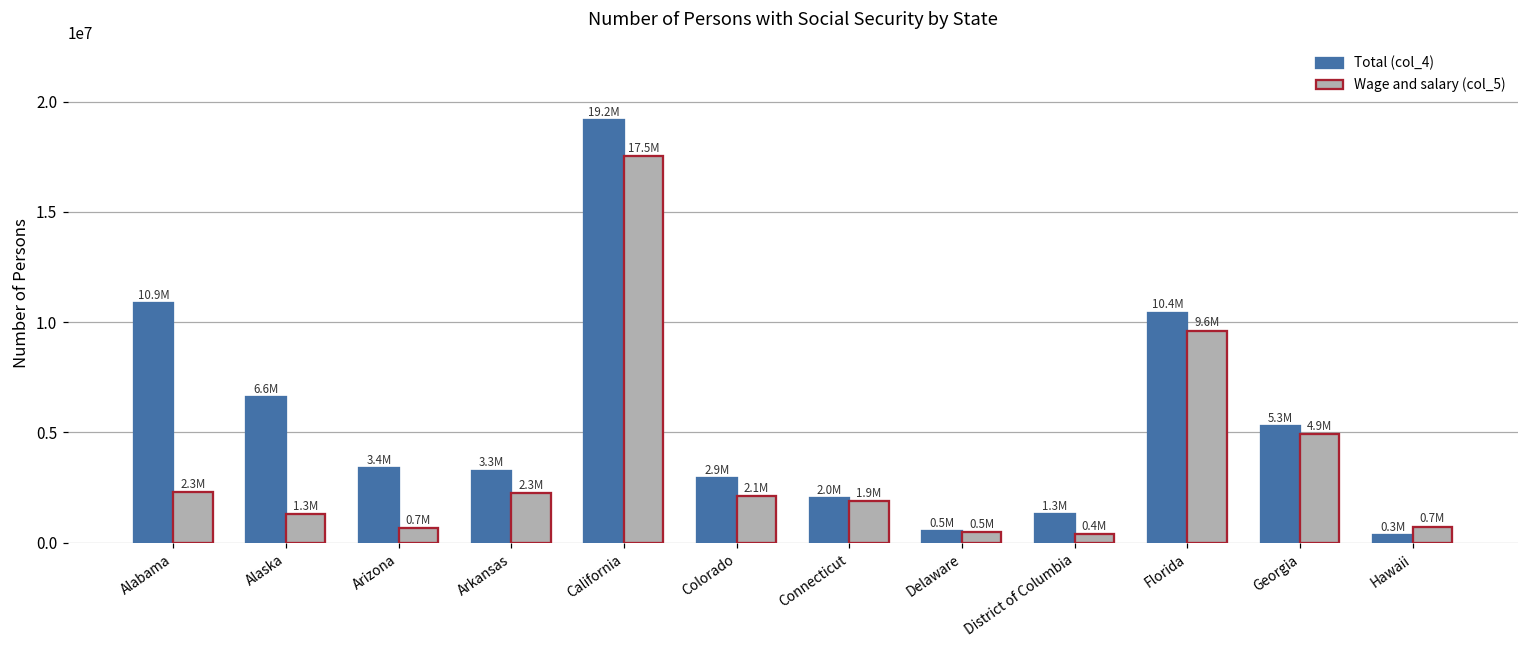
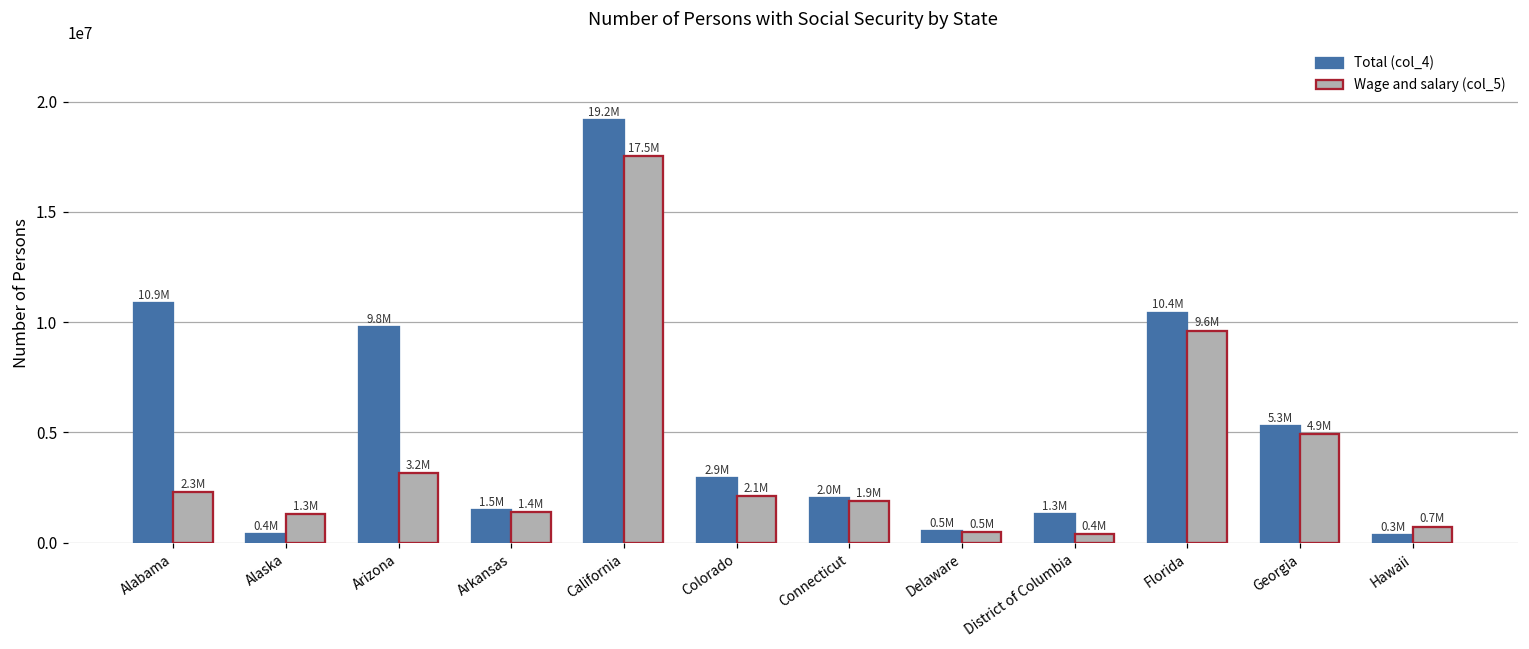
Total (col_4), Alaska: 6.6M -> 0.4M
Total (col_4), Arizona: 3.4M -> 9.8M
Wage and salary (col_5), Arizona: 0.7M -> 3.2M
Total (col_4), Arkansas: 3.3M -> 1.5M
Wage and salary (col_5), Arkansas: 2.3M -> 1.4M
